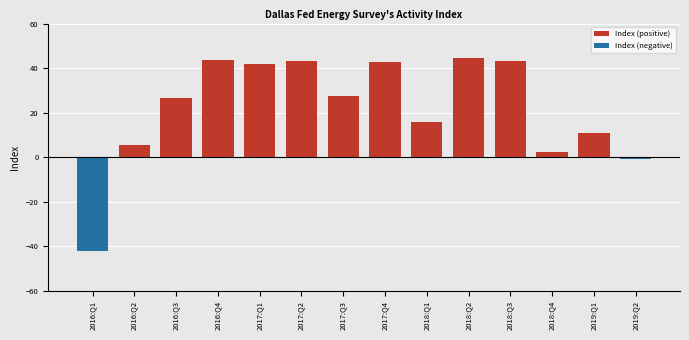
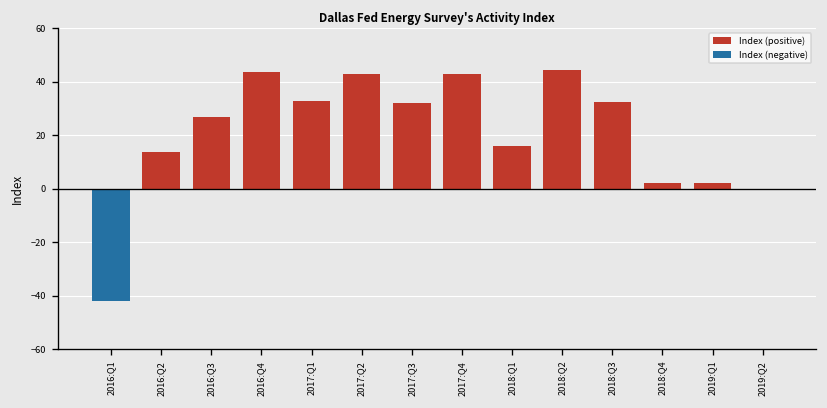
Index (positive), 2016:Q2: 6 -> 14
Index (positive), 2017:Q1: 42 -> 33
Index (positive), 2017:Q3: 27 -> 32
Index (positive), 2018:Q3: 43 -> 33
Index (positive), 2019:Q1: 11 -> 2
